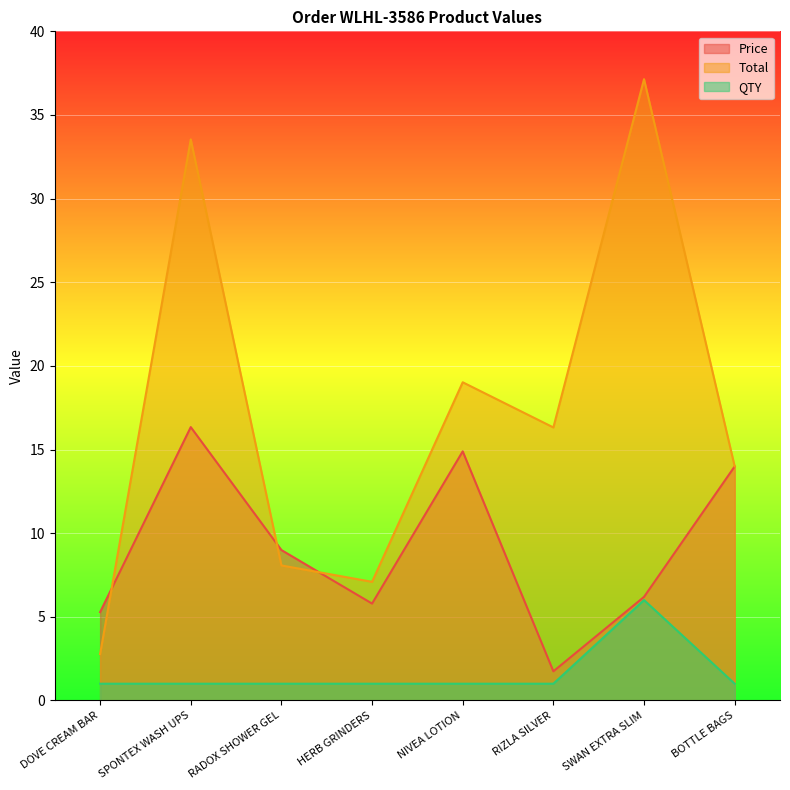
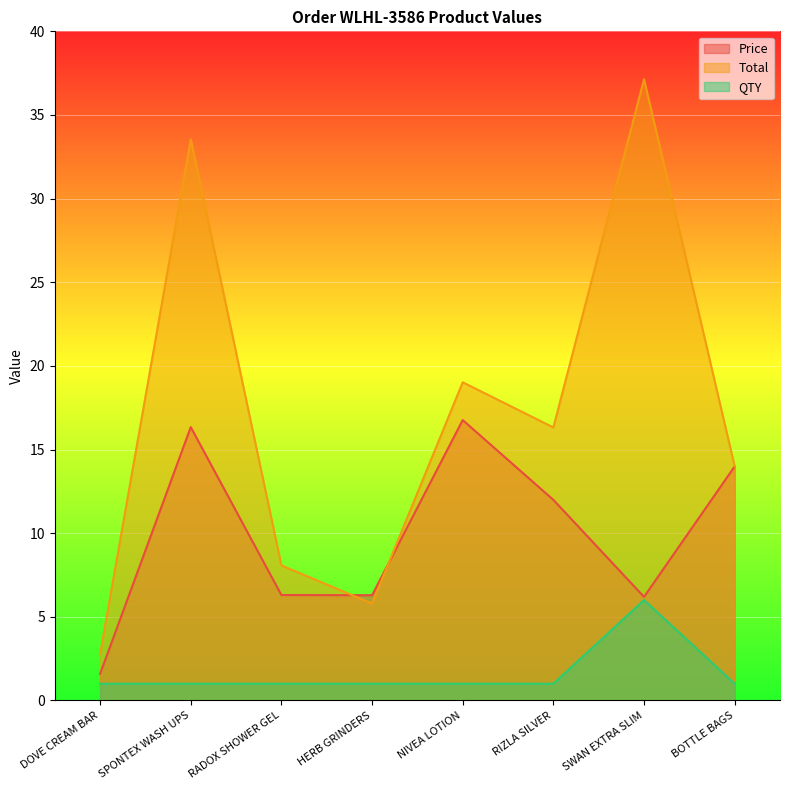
Price, DOVE CREAM BAR: 5.3 -> 1.6
Price, RADOX SHOWER GEL: 9.0 -> 6.3
Price, HERB GRINDERS: 5.8 -> 6.3
Total, HERB GRINDERS: 7.1 -> 5.8
Price, NIVEA LOTION: 14.9 -> 16.8
Price, RIZLA SILVER: 1.7 -> 12.0
